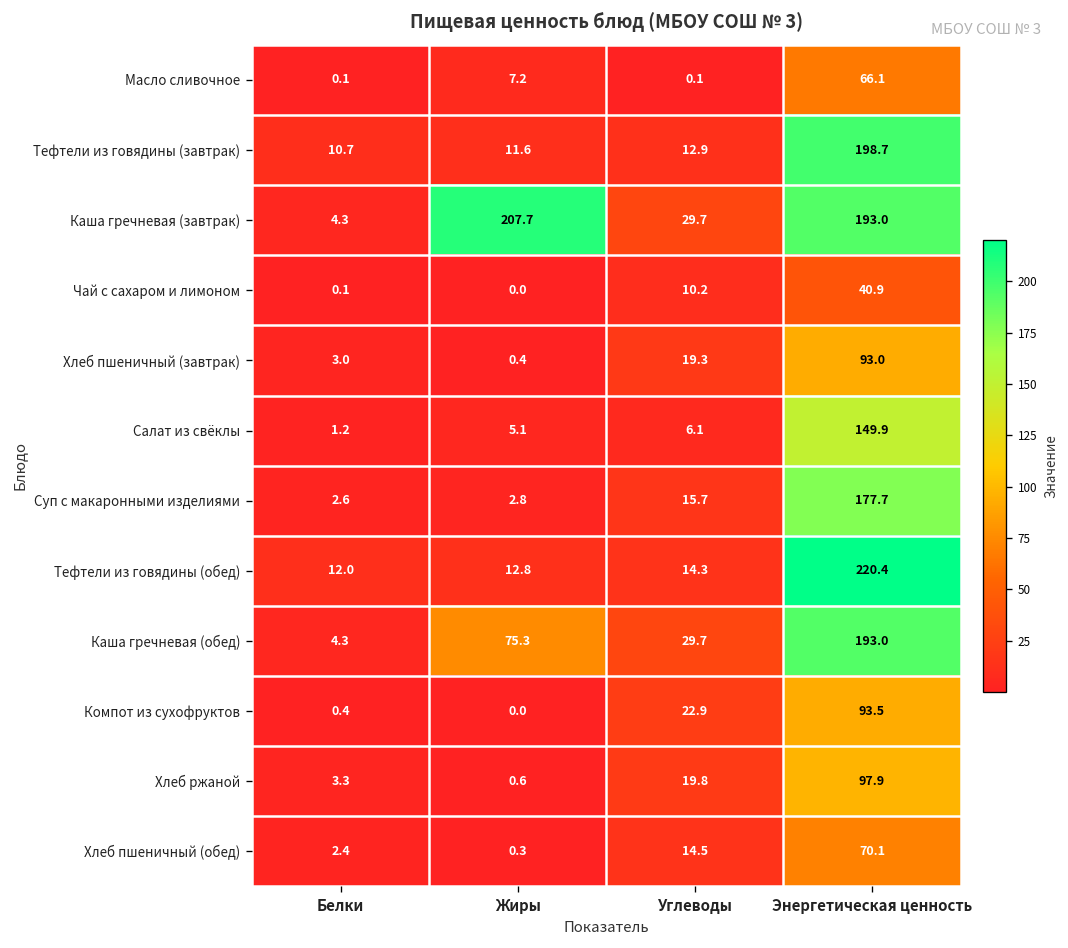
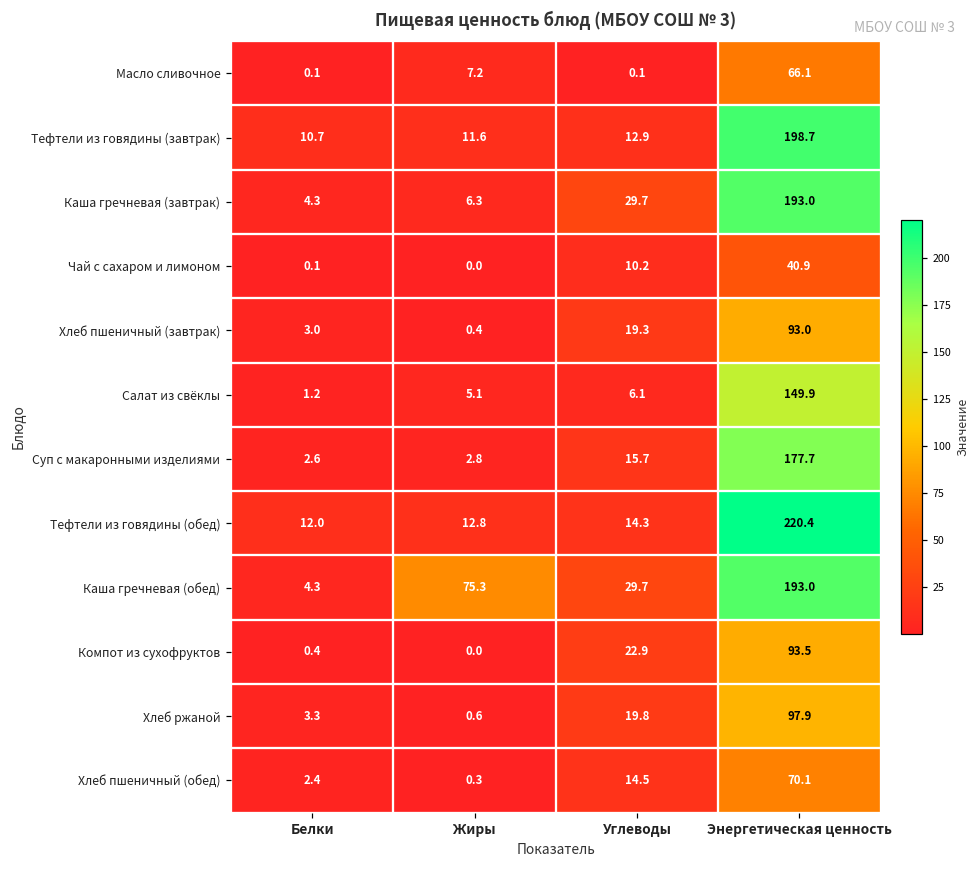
Каша гречневая (завтрак), Жиры: 207.7 -> 6.3
